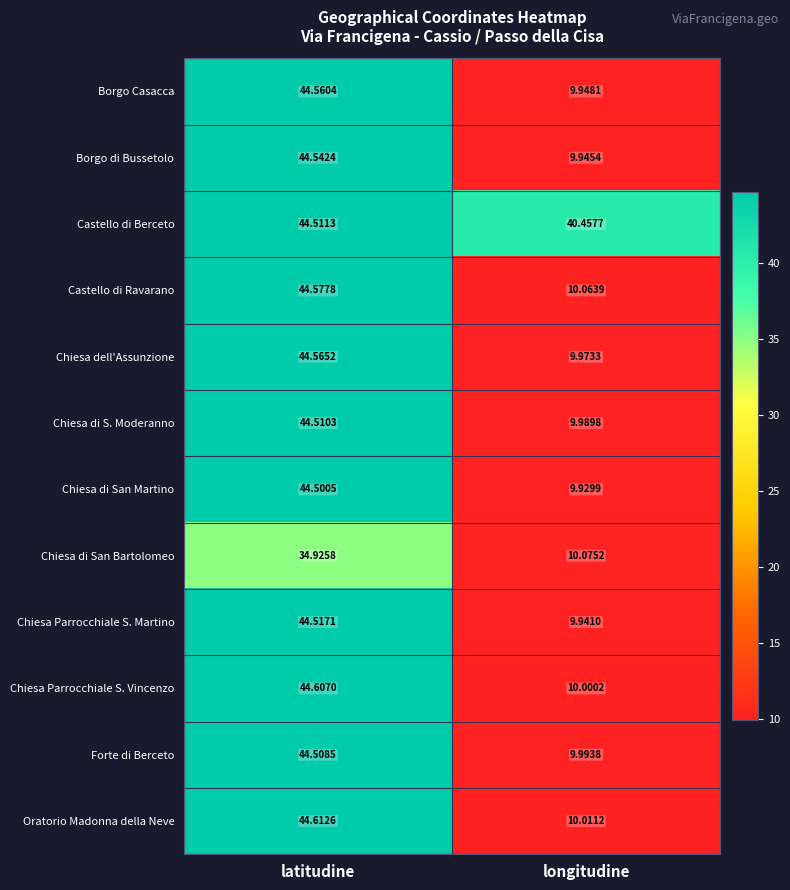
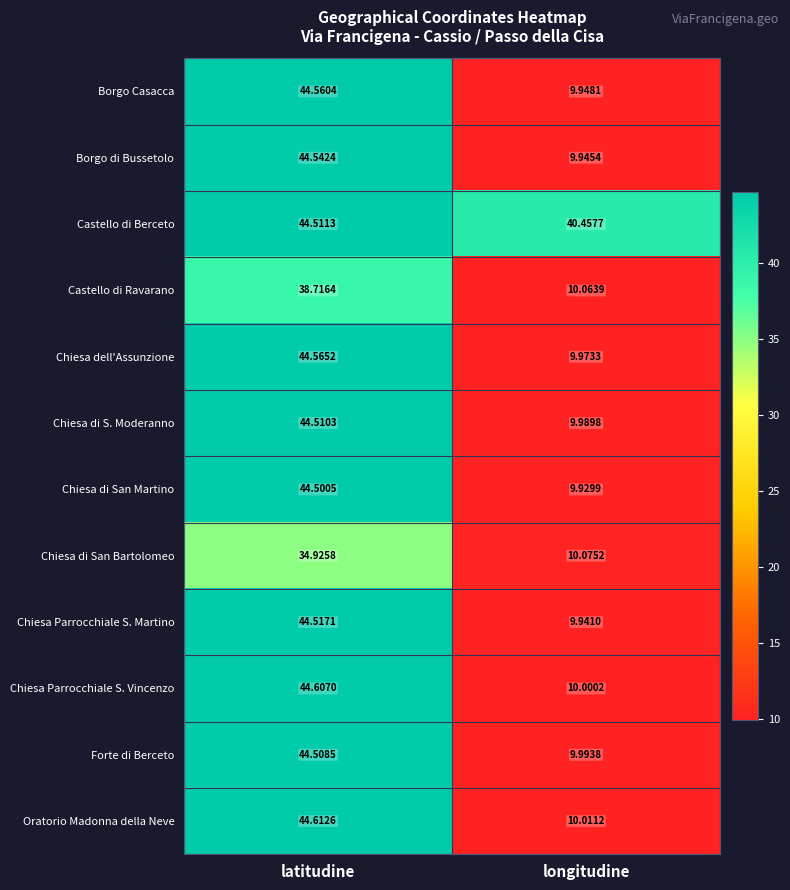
Castello di Ravarano, latitudine: 44.5778 -> 38.7164
